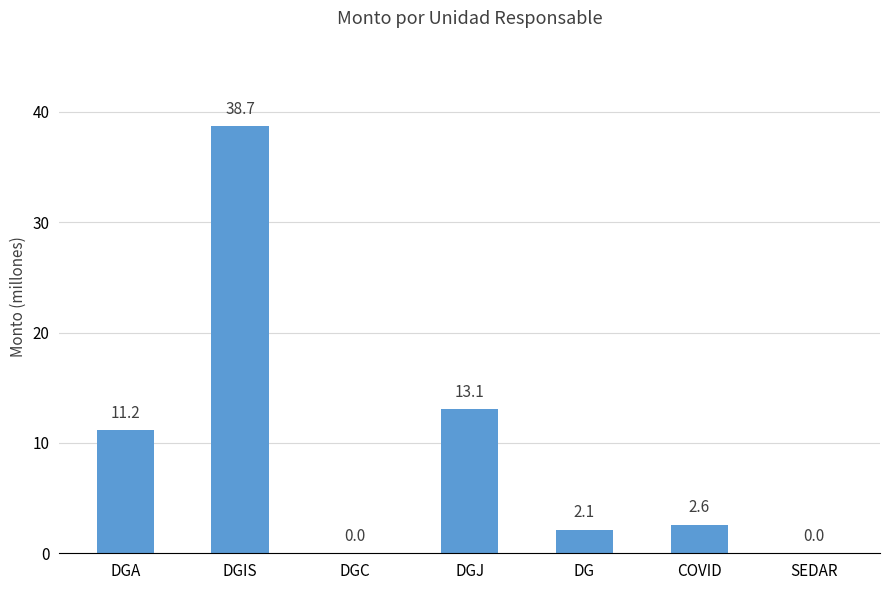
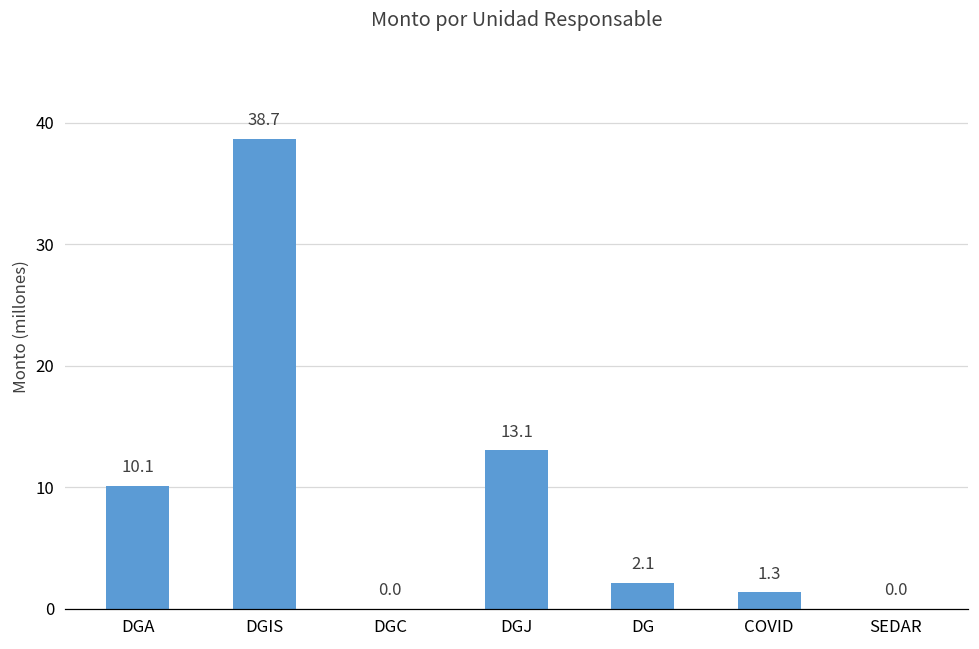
DGA: 11.2 -> 10.1
COVID: 2.6 -> 1.3
